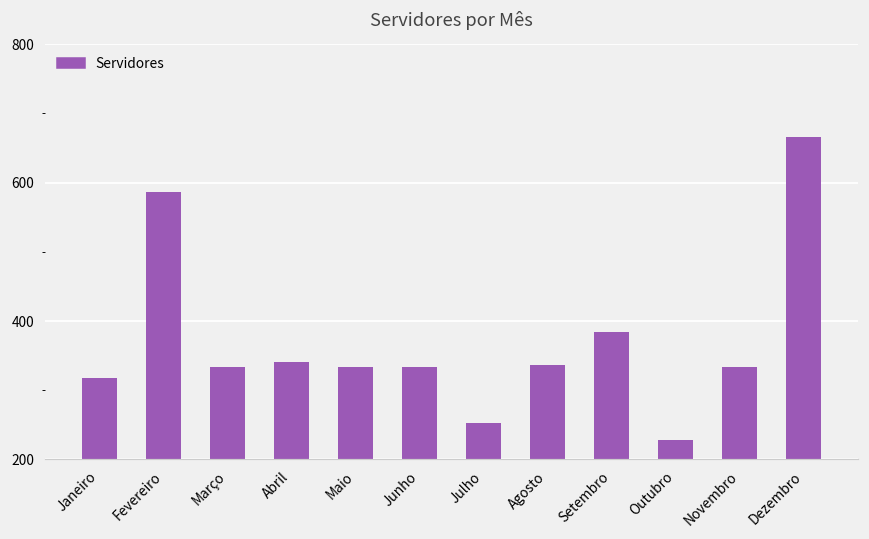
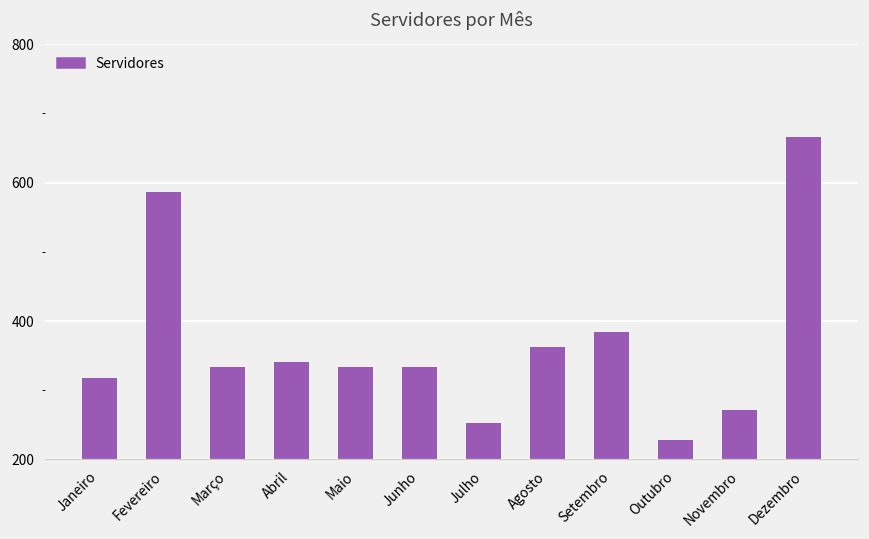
Agosto: 340 -> 360
Novembro: 330 -> 270
